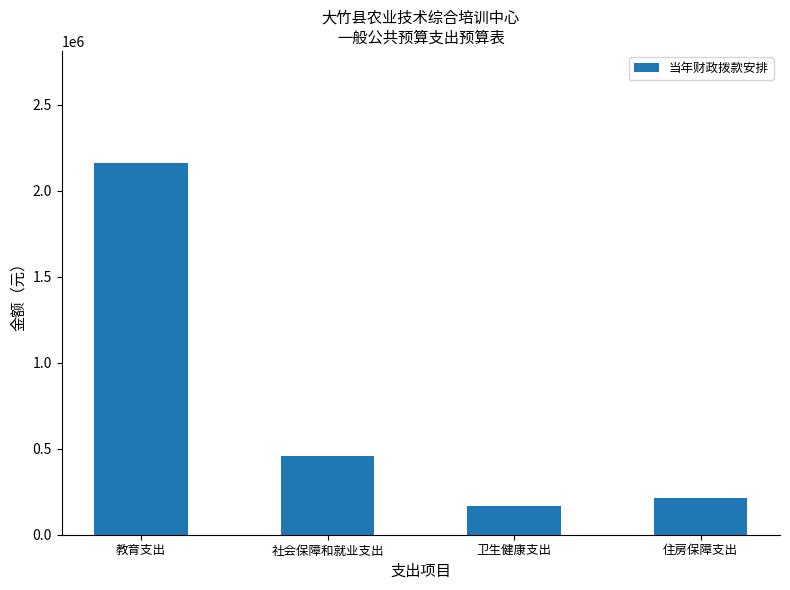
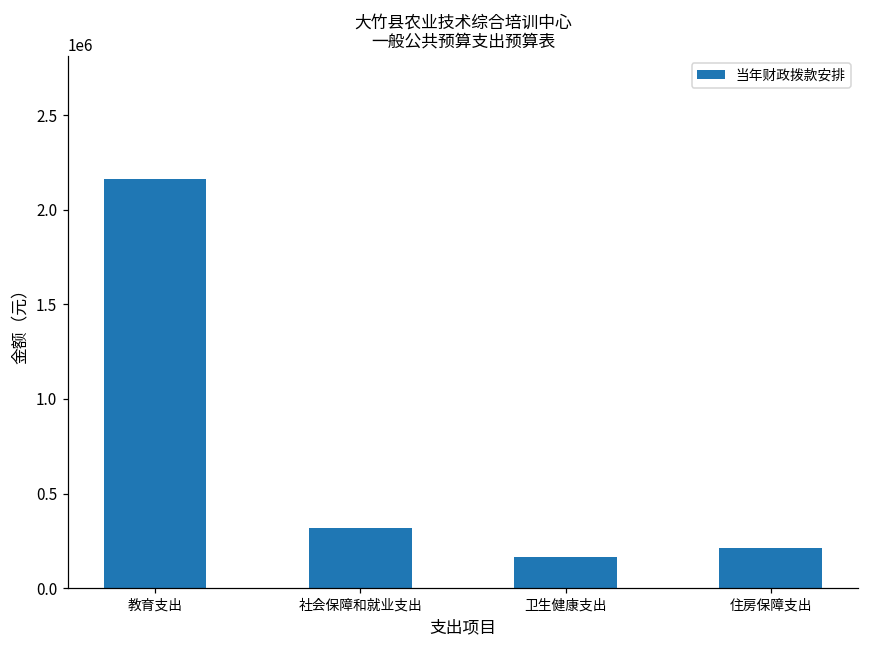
社会保障和就业支出: 460000 -> 320000
